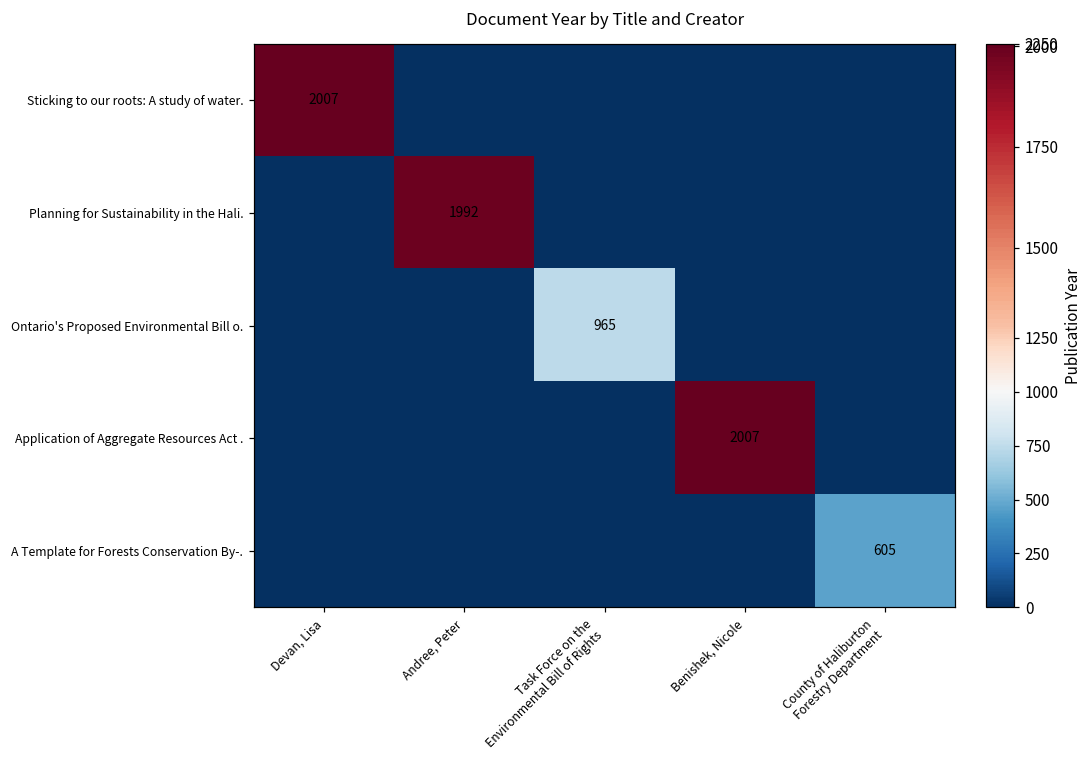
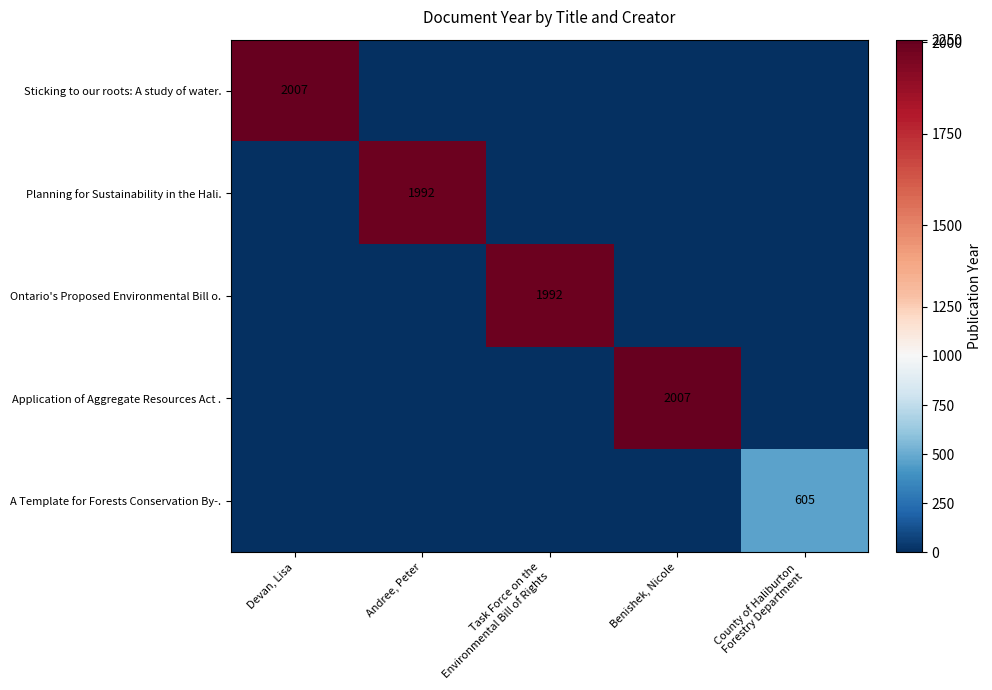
Ontario's Proposed Environmental Bill o., Task Force on the Environmental Bill of Rights: 965 -> 1992
